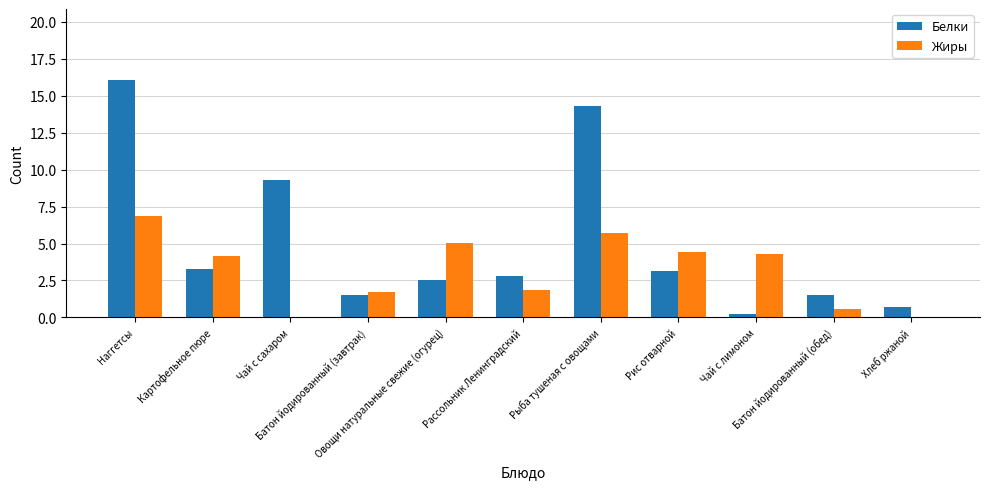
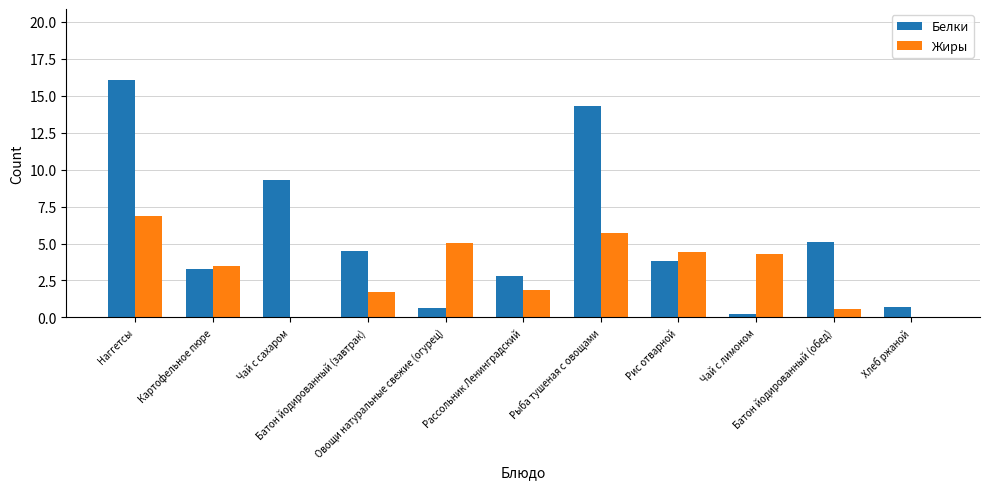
Жиры, Картофельное пюре: 4.2 -> 3.5
Белки, Батон йодированный (завтрак): 1.5 -> 4.5
Белки, Овощи натуральные свежие (огурец): 2.5 -> 0.6
Белки, Рис отварной: 3.1 -> 3.8
Белки, Батон йодированный (обед): 1.5 -> 5.1
